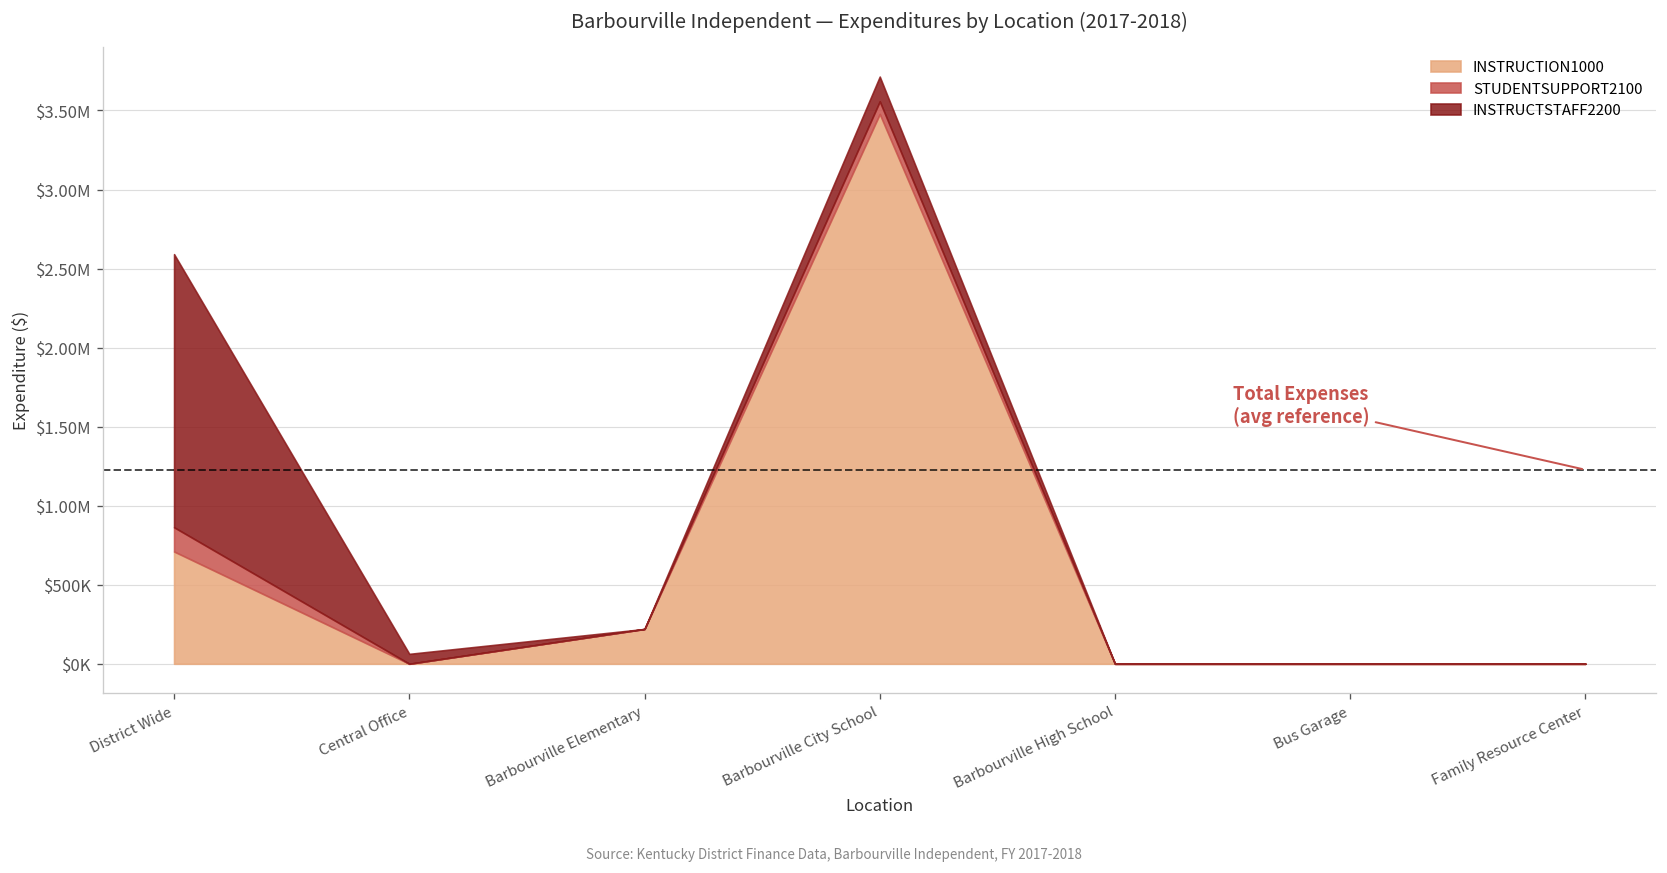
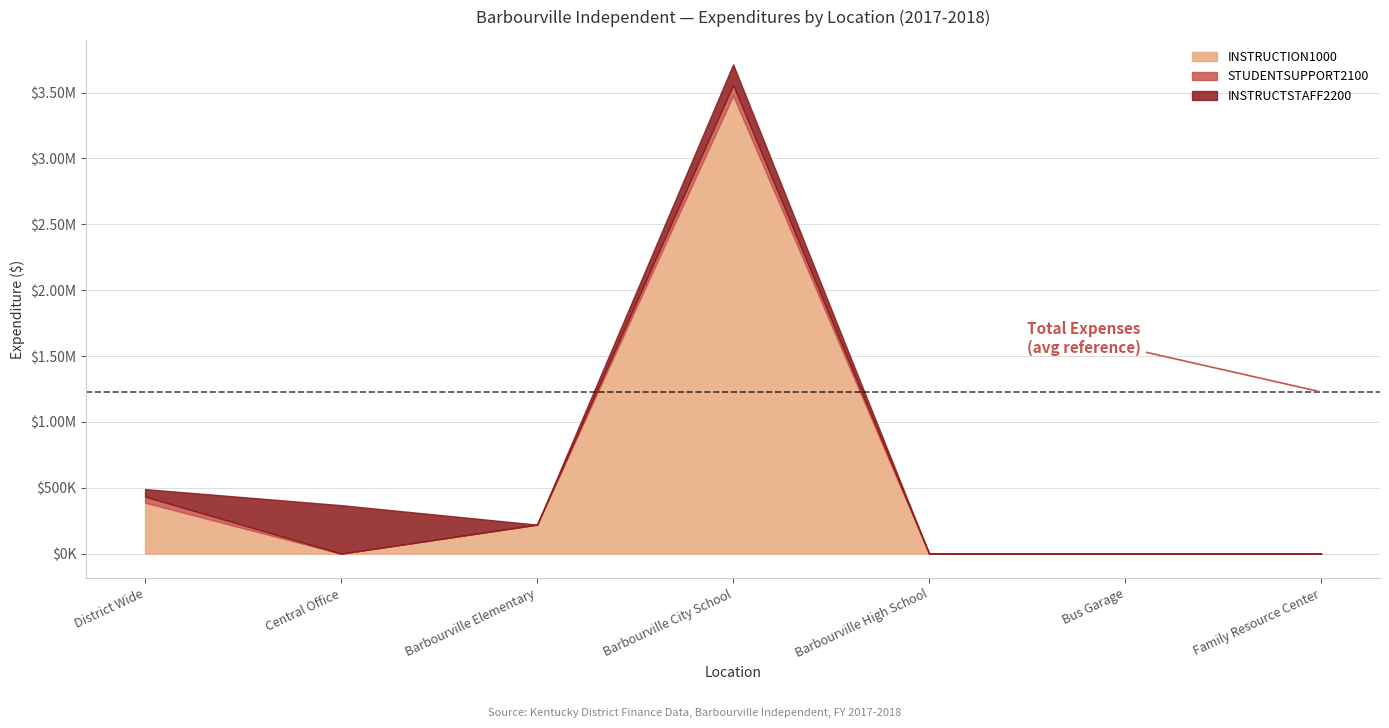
INSTRUCTION1000, District Wide: $710000 -> $390000
STUDENTSUPPORT2100, District Wide: $150000 -> $50000
INSTRUCTSTAFF2200, District Wide: $1730000 -> $60000
INSTRUCTSTAFF2200, Central Office: $60000 -> $370000
